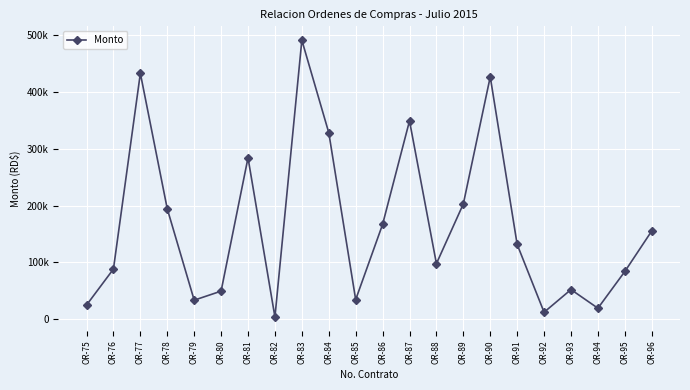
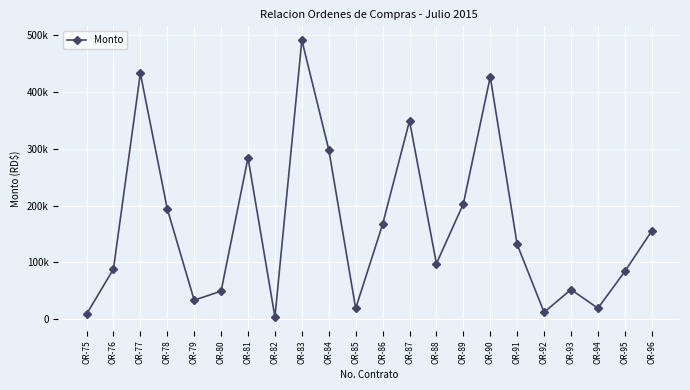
OR-75: 20000 -> 10000
OR-84: 330000 -> 300000
OR-85: 30000 -> 20000
